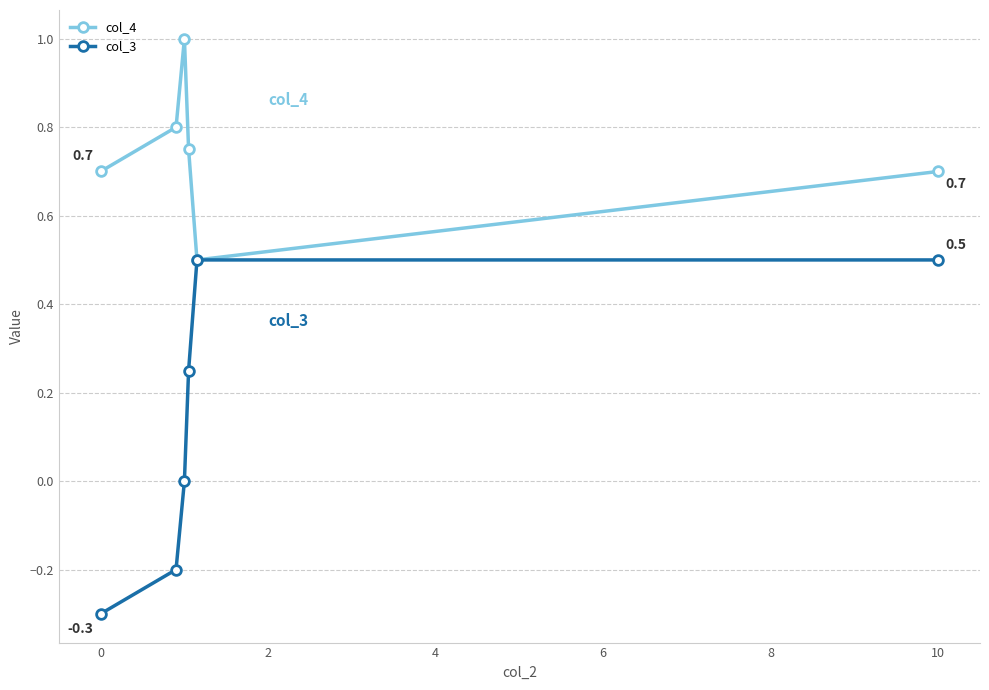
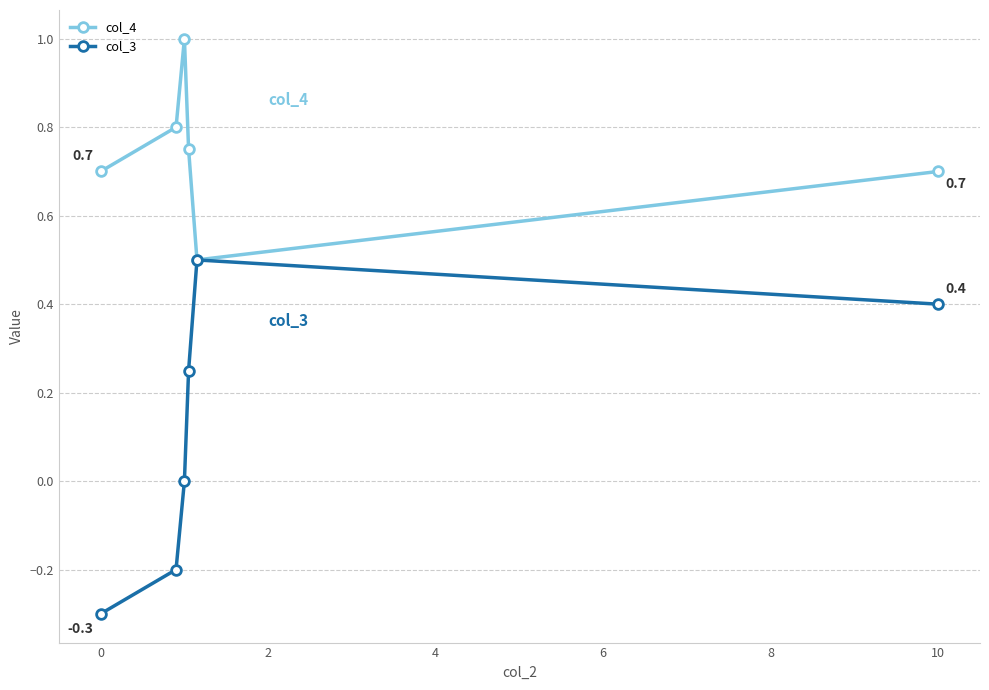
col_3, 10: 0.5 -> 0.4
